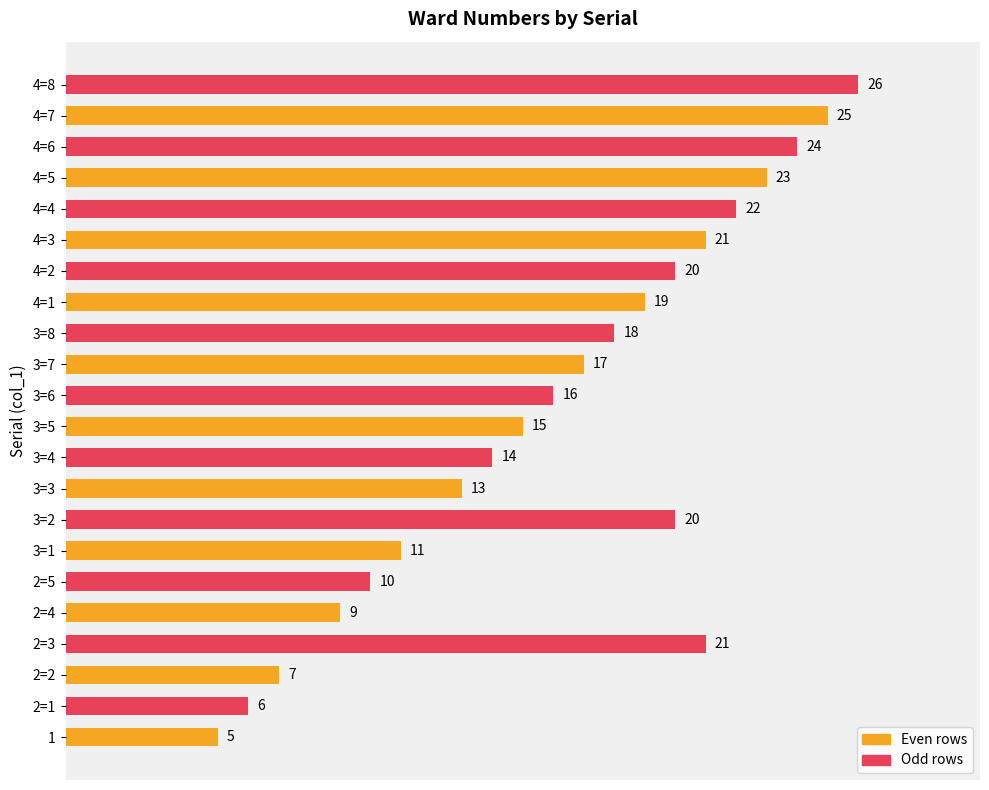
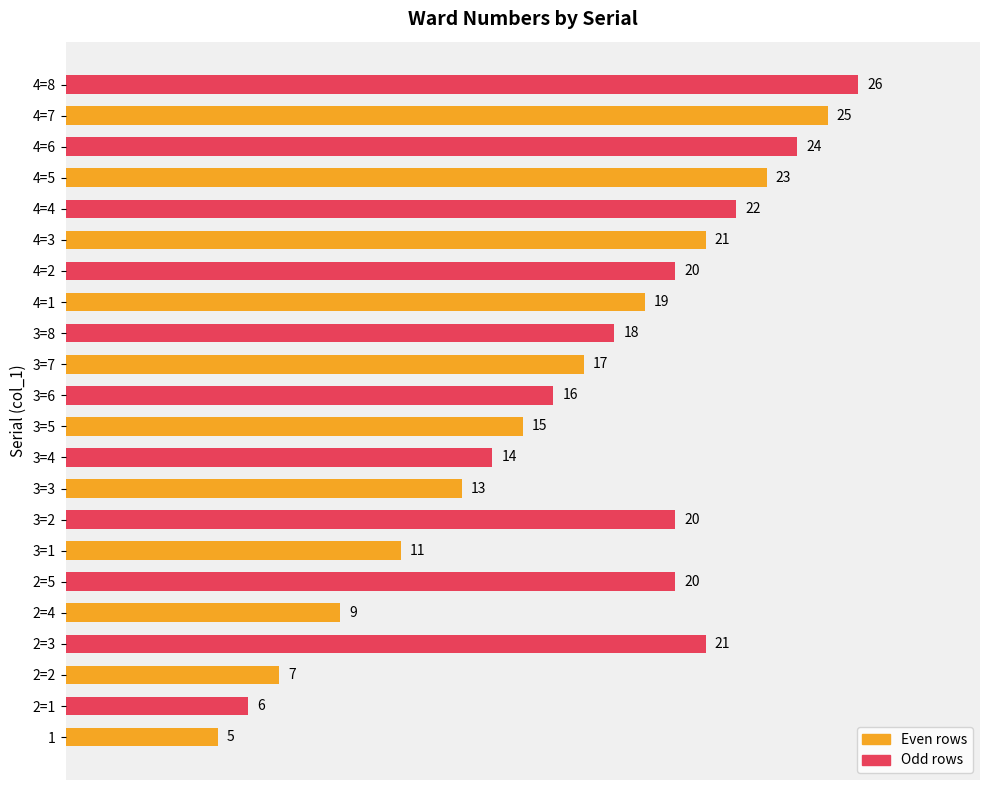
2=5: 10 -> 20
